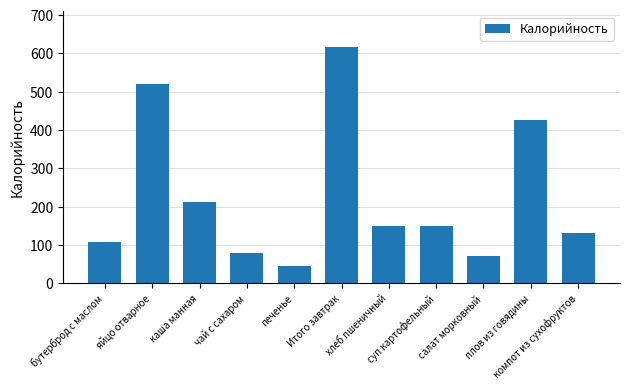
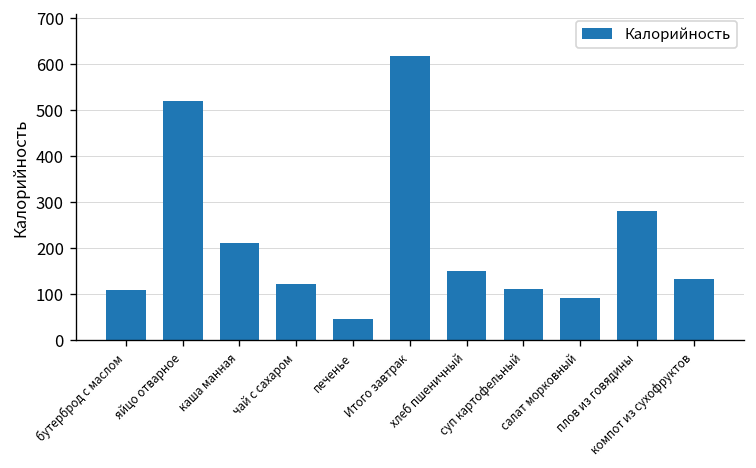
чай с сахаром: 80 -> 120
суп картофельный: 150 -> 110
салат морковный: 70 -> 90
плов из говядины: 430 -> 280
